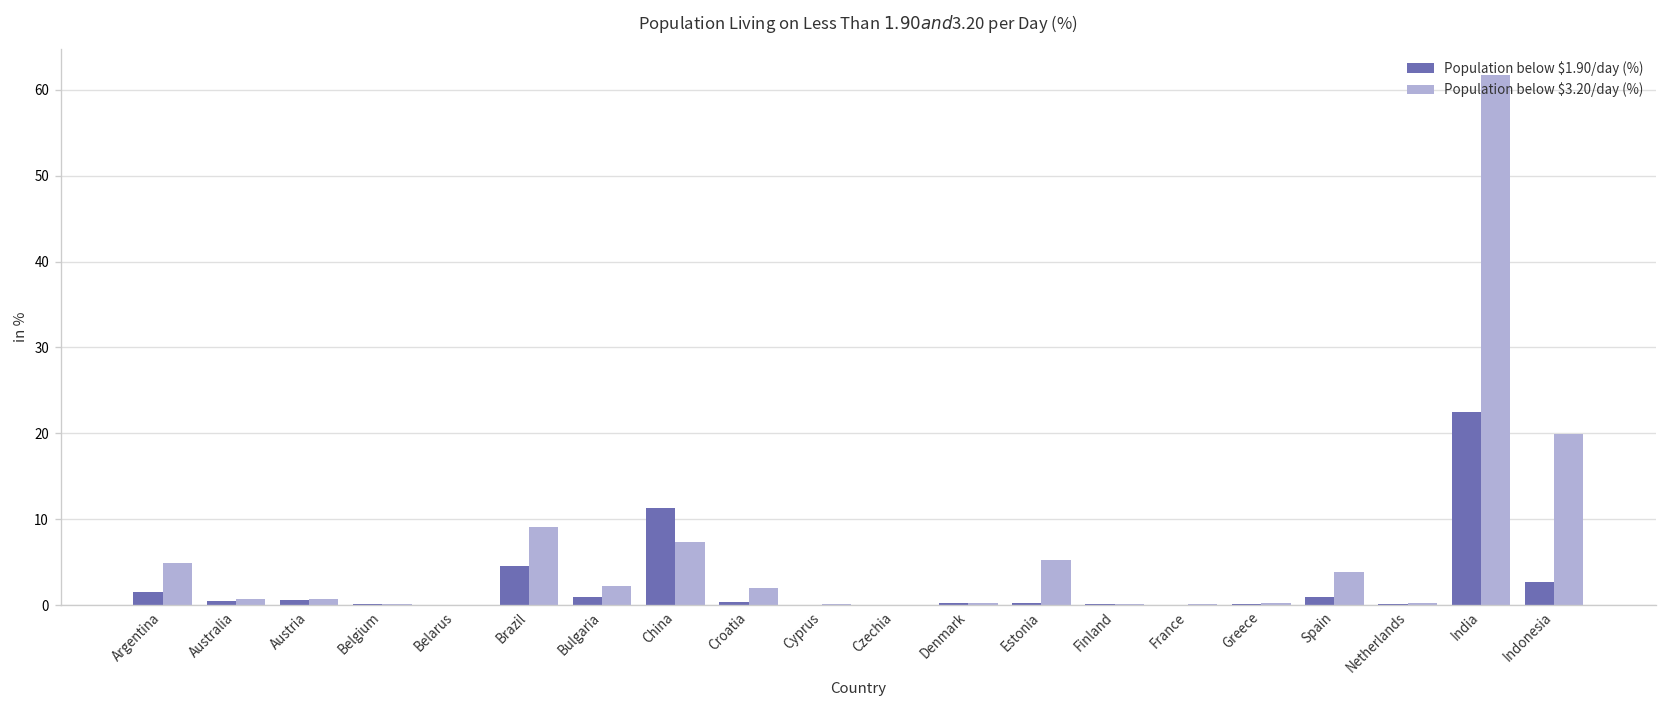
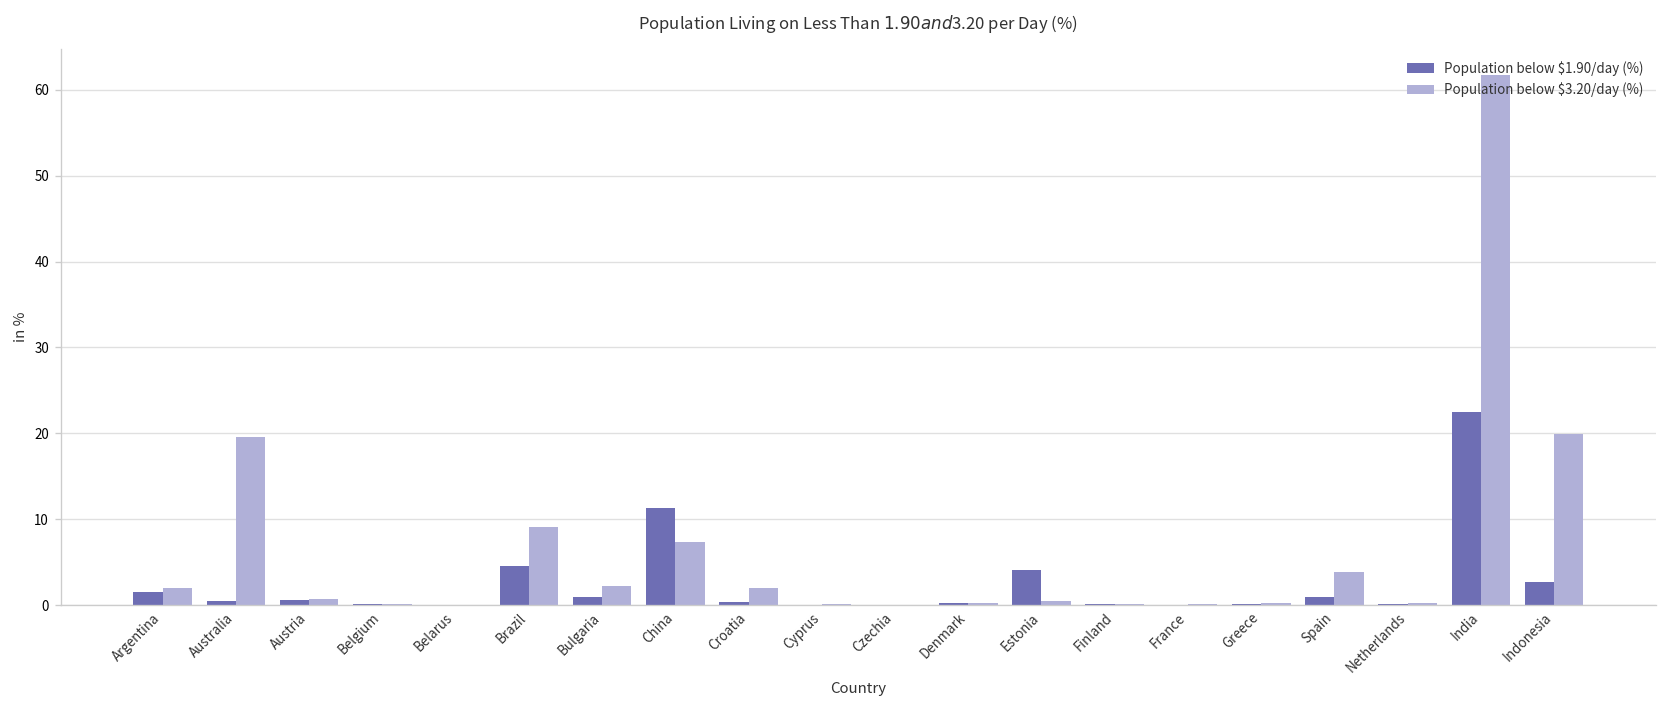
Population below $3.20/day (%), Argentina: 5 -> 2
Population below $3.20/day (%), Australia: 1 -> 20
Population below $1.90/day (%), Estonia: 0 -> 4
Population below $3.20/day (%), Estonia: 5 -> 1
